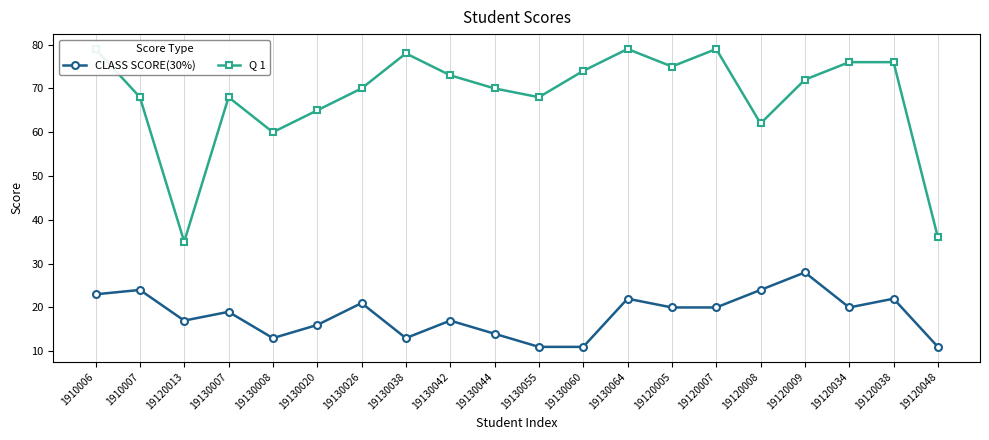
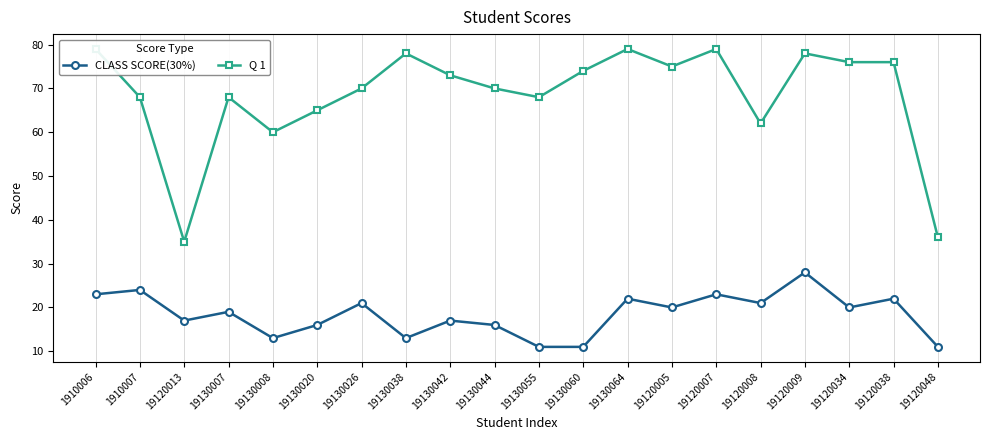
CLASS SCORE(30%), 19130044: 14 -> 16
CLASS SCORE(30%), 19120007: 20 -> 23
CLASS SCORE(30%), 19120008: 24 -> 21
Q 1, 19120009: 72 -> 78
